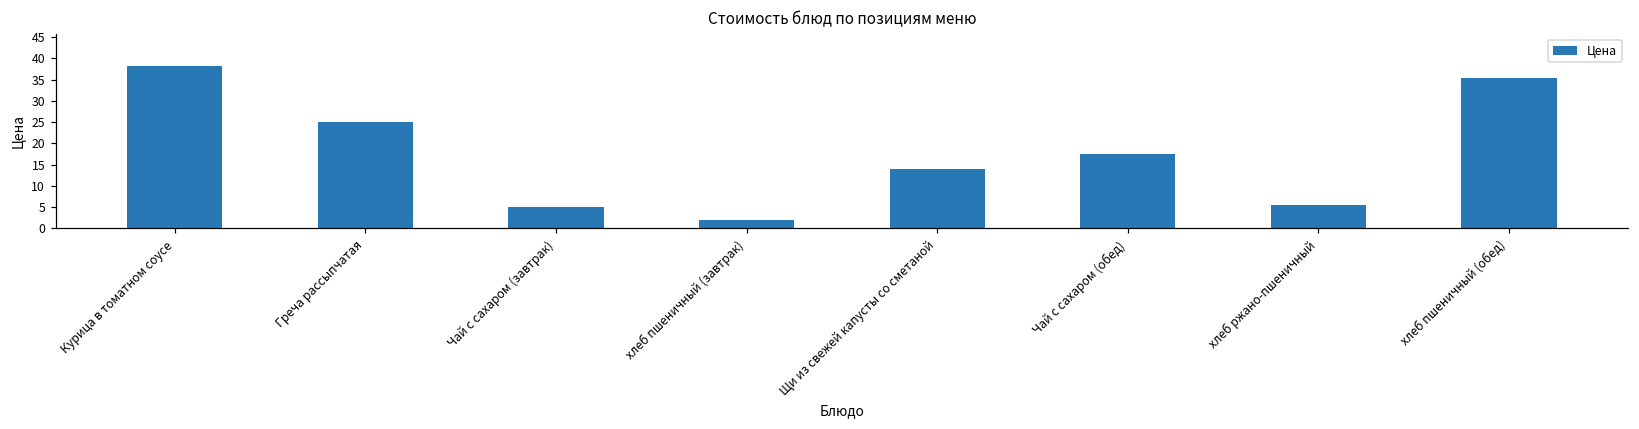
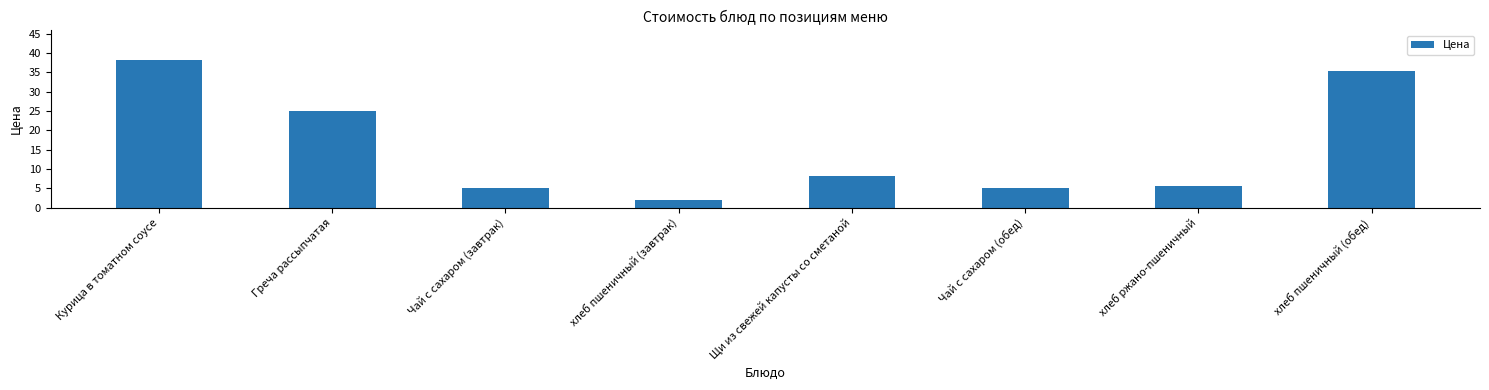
Щи из свежей капусты со сметаной: 14 -> 8
Чай с сахаром (обед): 18 -> 5
